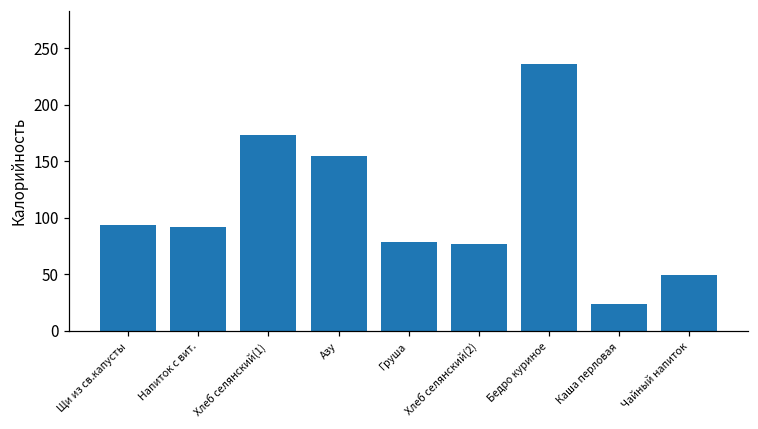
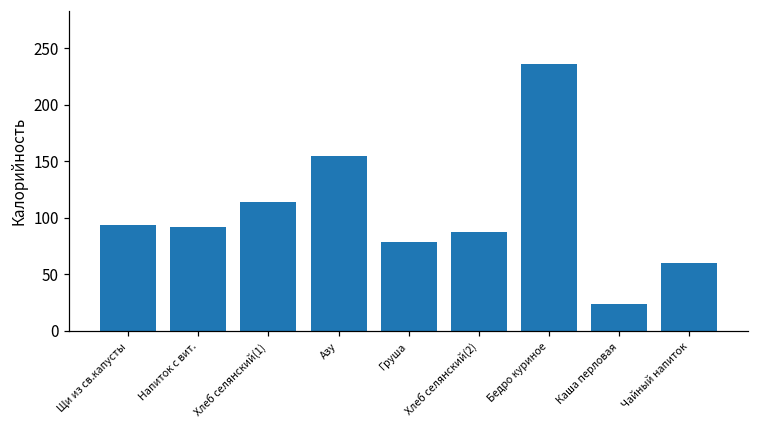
Хлеб селянский(1): 174 -> 114
Хлеб селянский(2): 77 -> 87
Чайный напиток: 49 -> 60
